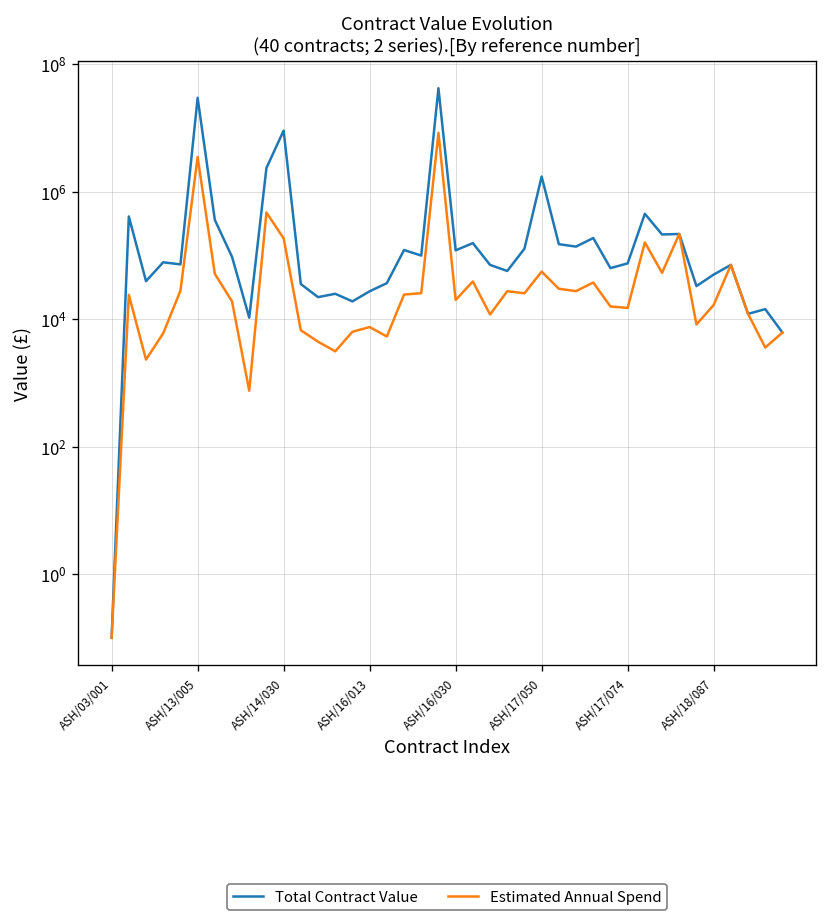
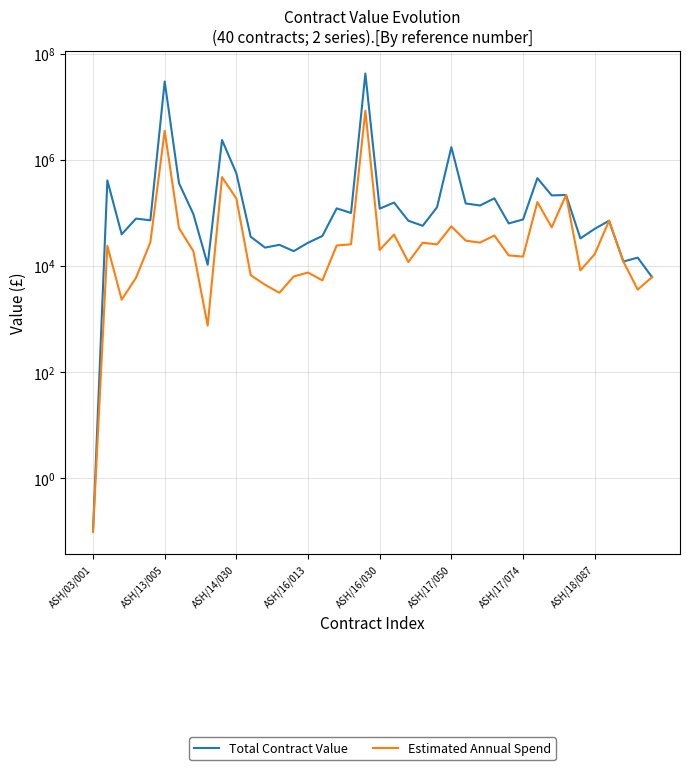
Total Contract Value, ASH/14/030: 9000000 -> 600000
